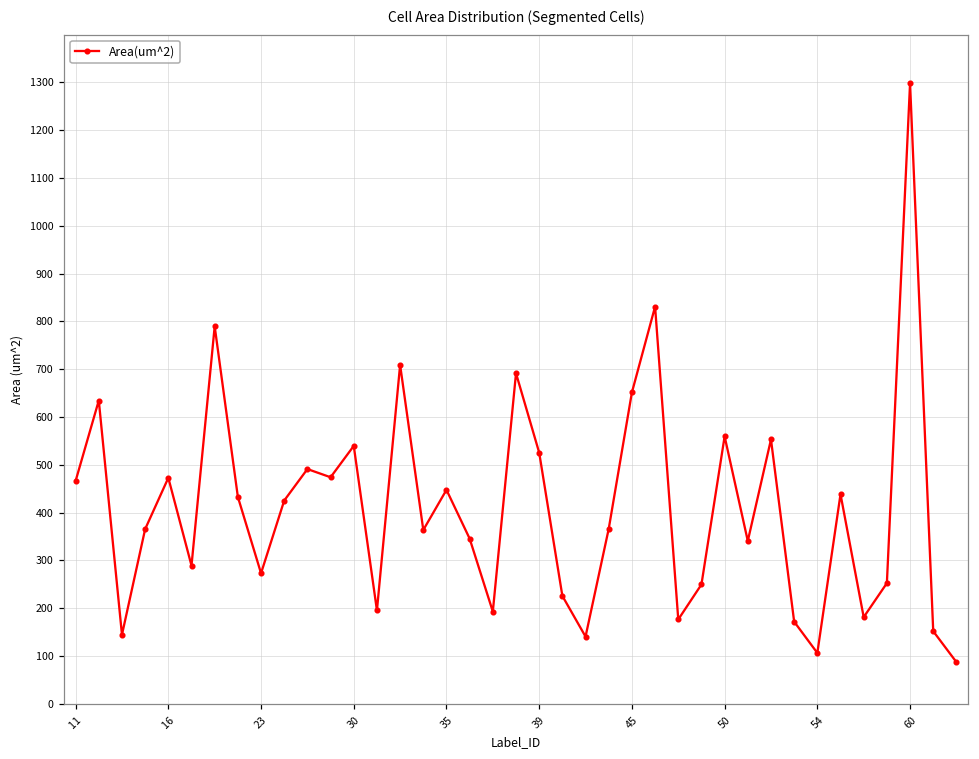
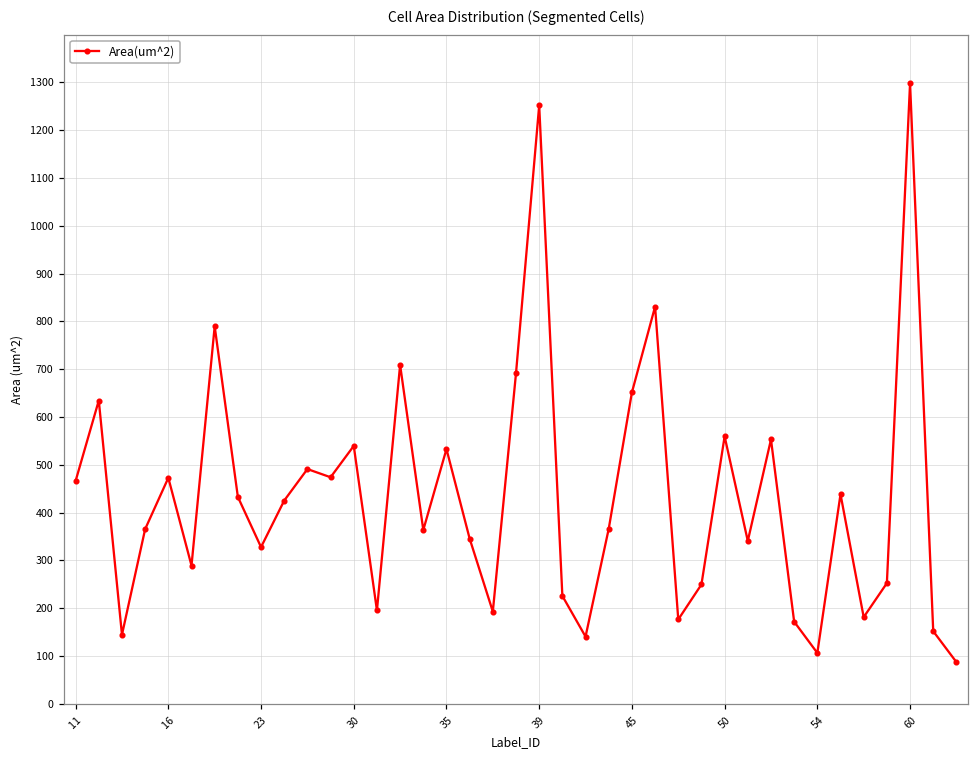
23: 270 -> 330
35: 450 -> 530
39: 530 -> 1250
